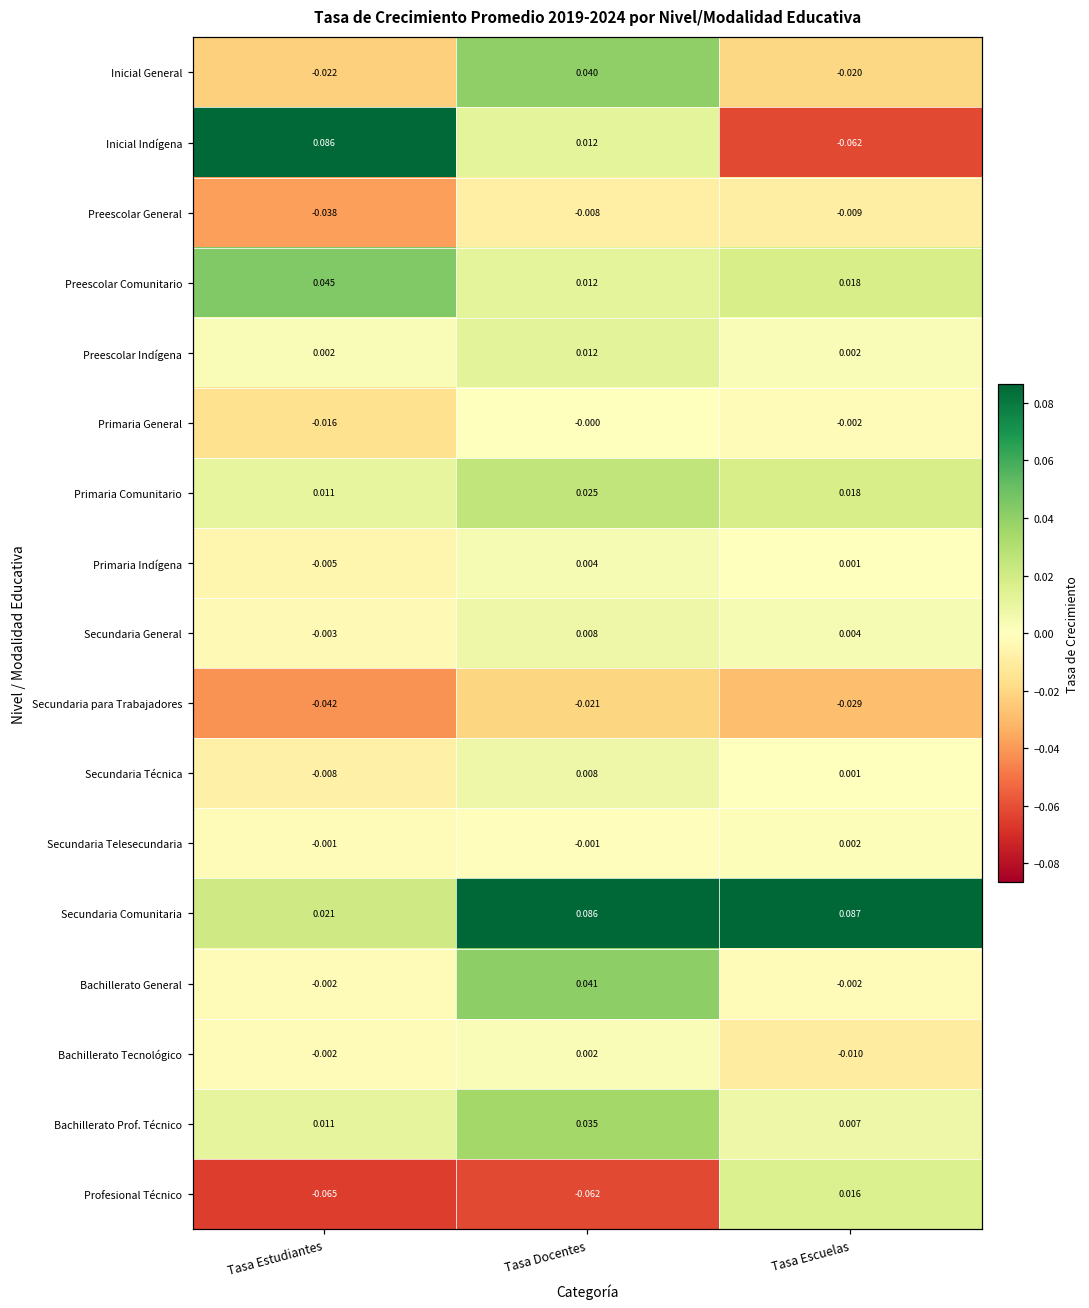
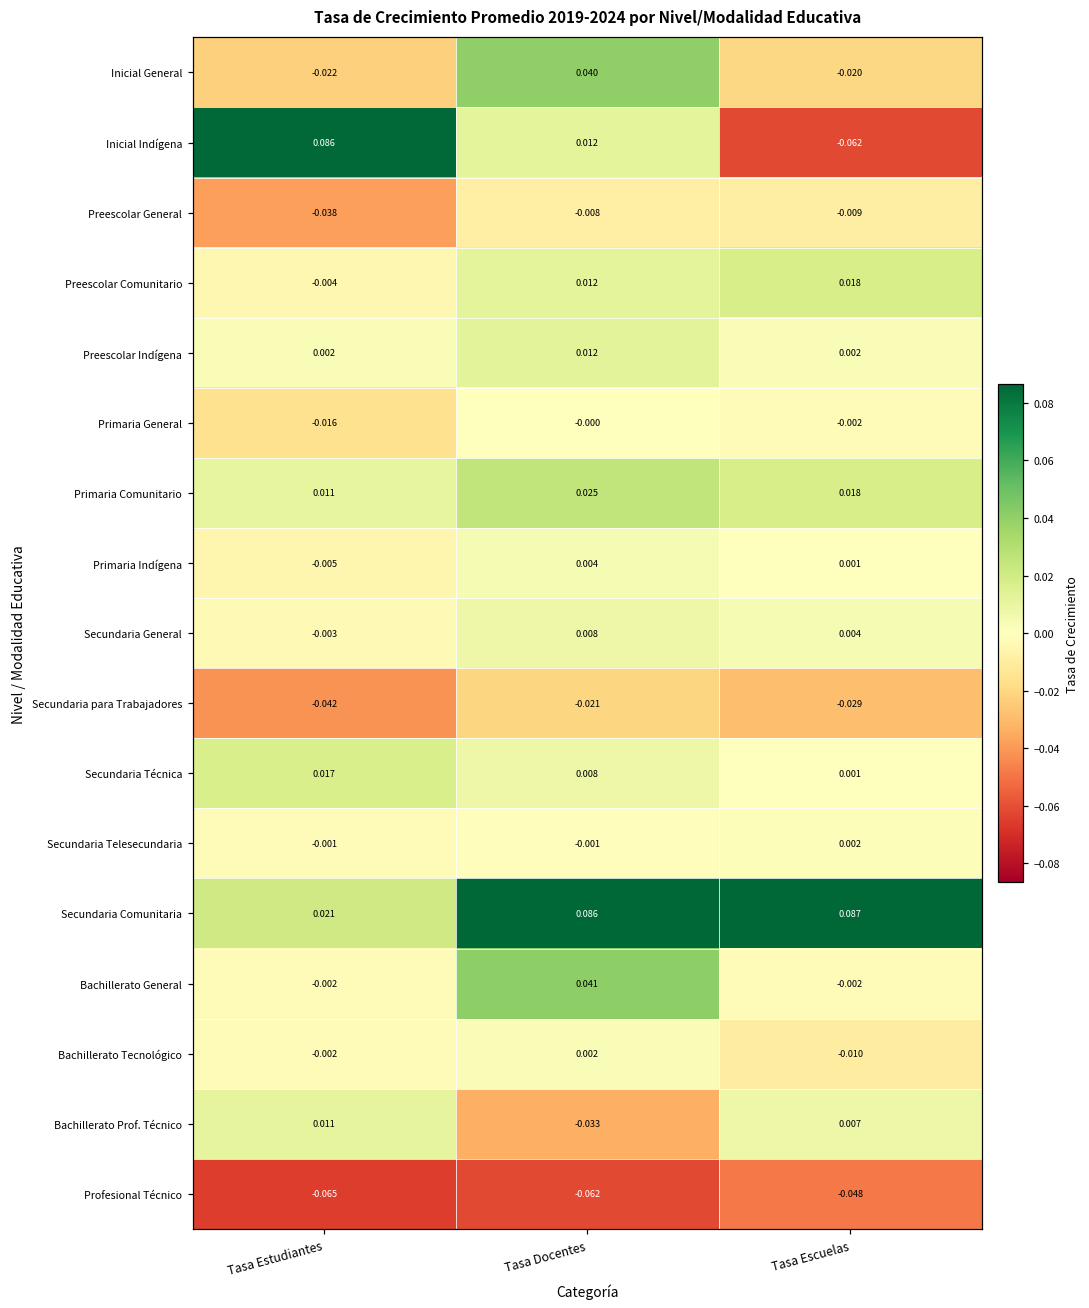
Preescolar Comunitario, Tasa Estudiantes: 0.045 -> -0.004
Secundaria Técnica, Tasa Estudiantes: -0.008 -> 0.017
Bachillerato Prof. Técnico, Tasa Docentes: 0.035 -> -0.033
Profesional Técnico, Tasa Escuelas: 0.016 -> -0.048
